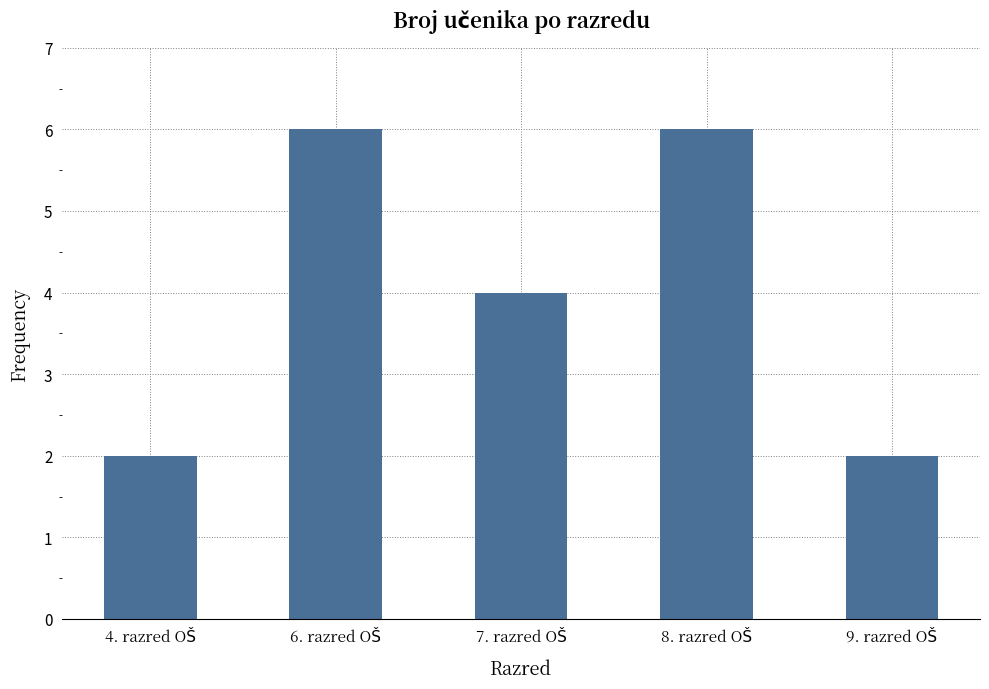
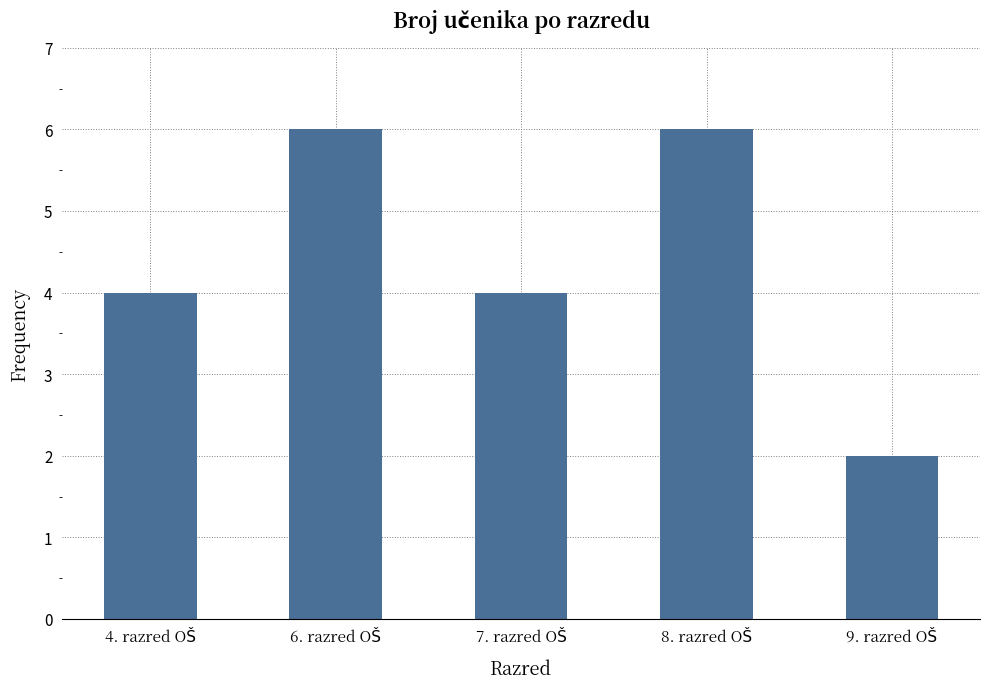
4. razred OŠ: 2 -> 4
